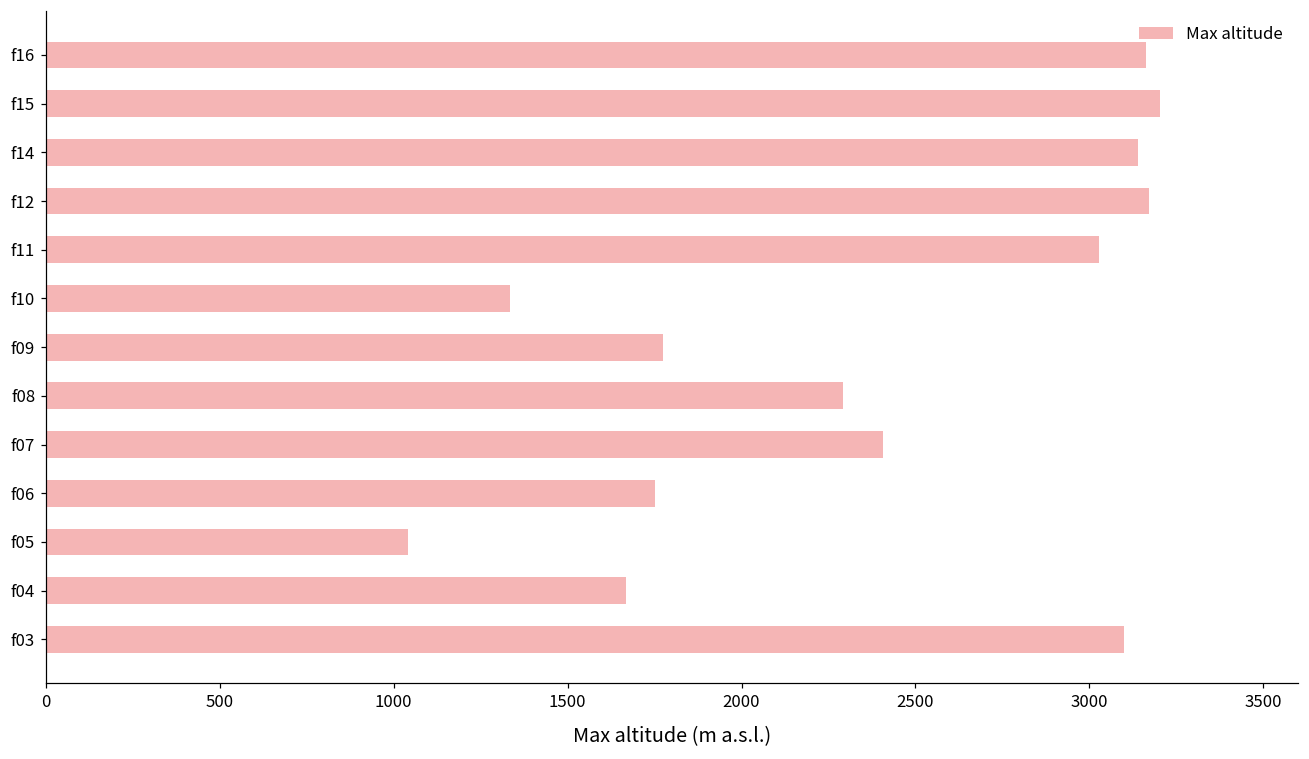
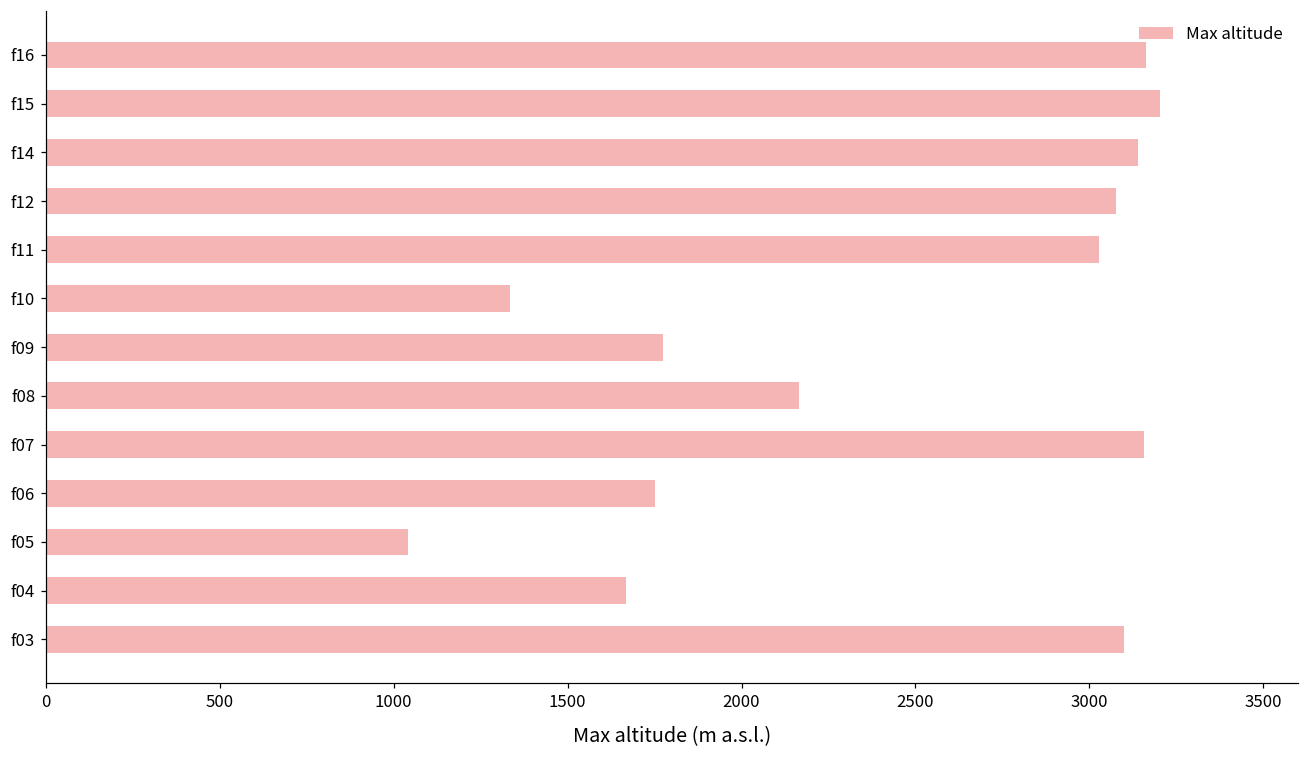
f12: 3170 -> 3080
f08: 2290 -> 2170
f07: 2410 -> 3160
